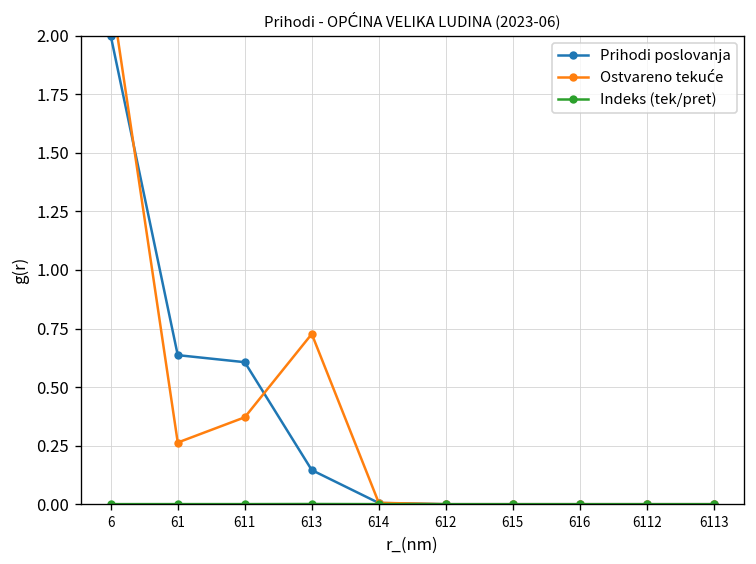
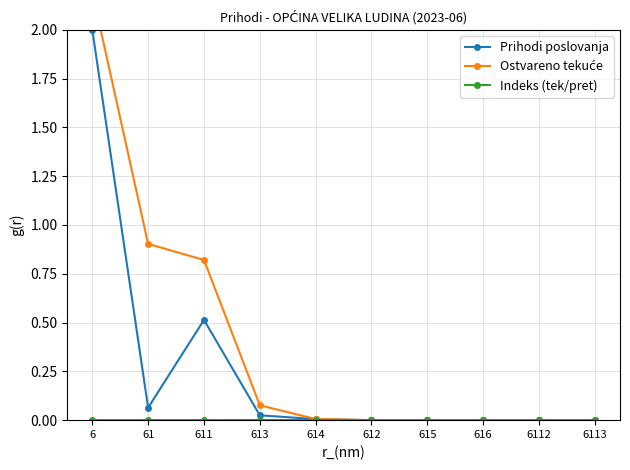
Prihodi poslovanja, 61: 0.64 -> 0.06
Ostvareno tekuće, 61: 0.26 -> 0.90
Prihodi poslovanja, 611: 0.61 -> 0.51
Ostvareno tekuće, 611: 0.37 -> 0.82
Prihodi poslovanja, 613: 0.15 -> 0.02
Ostvareno tekuće, 613: 0.73 -> 0.08
